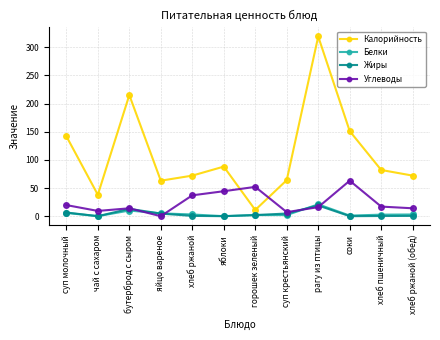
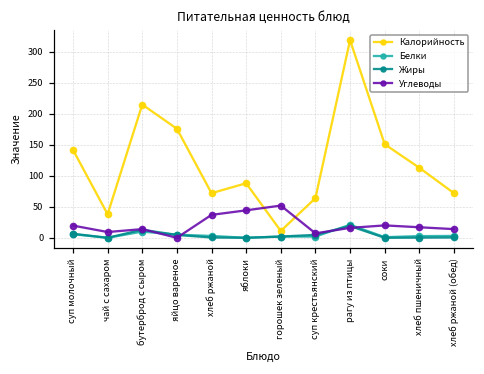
Калорийность, яйцо вареное: 60 -> 180
Углеводы, соки: 60 -> 20
Калорийность, хлеб пшеничный: 80 -> 110
